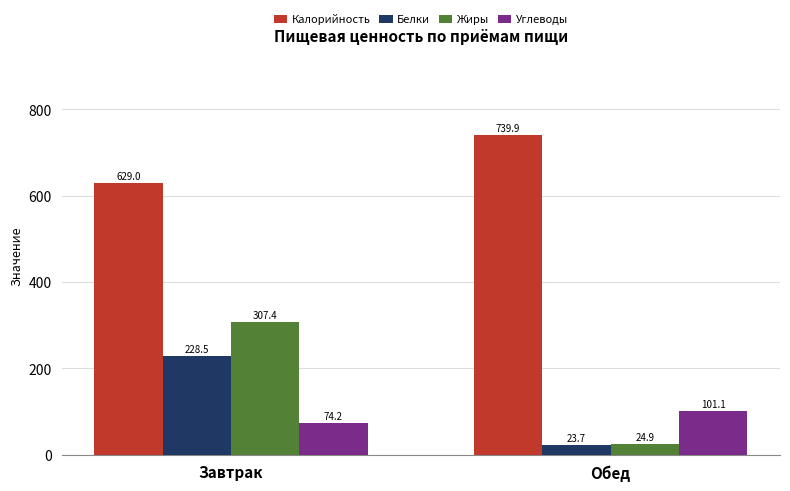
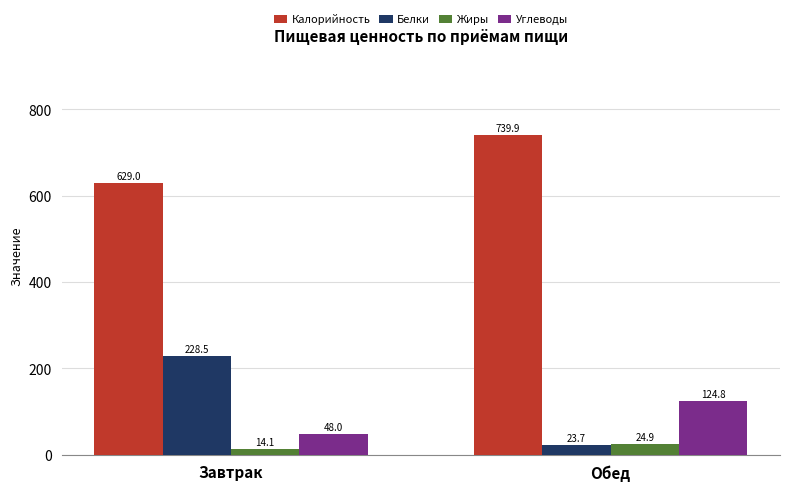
Жиры, Завтрак: 307.4 -> 14.1
Углеводы, Завтрак: 74.2 -> 48.0
Углеводы, Обед: 101.1 -> 124.8
